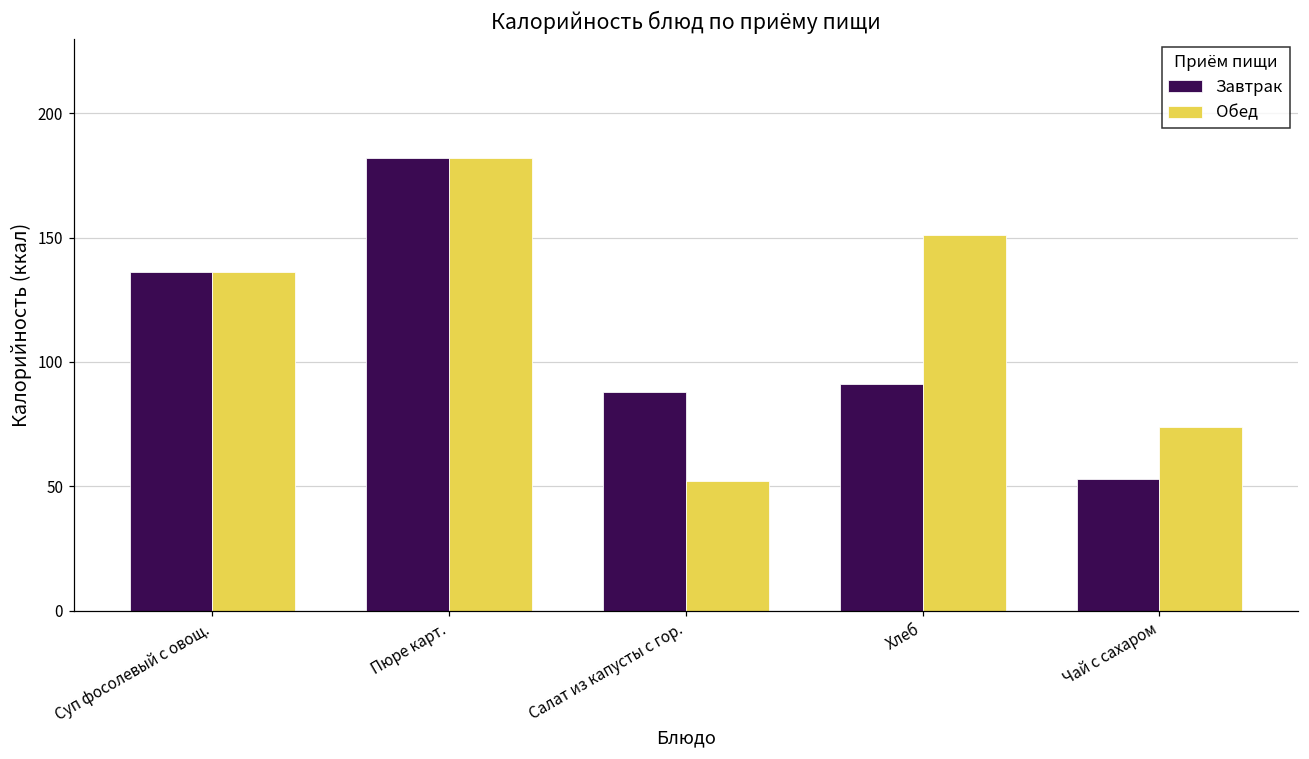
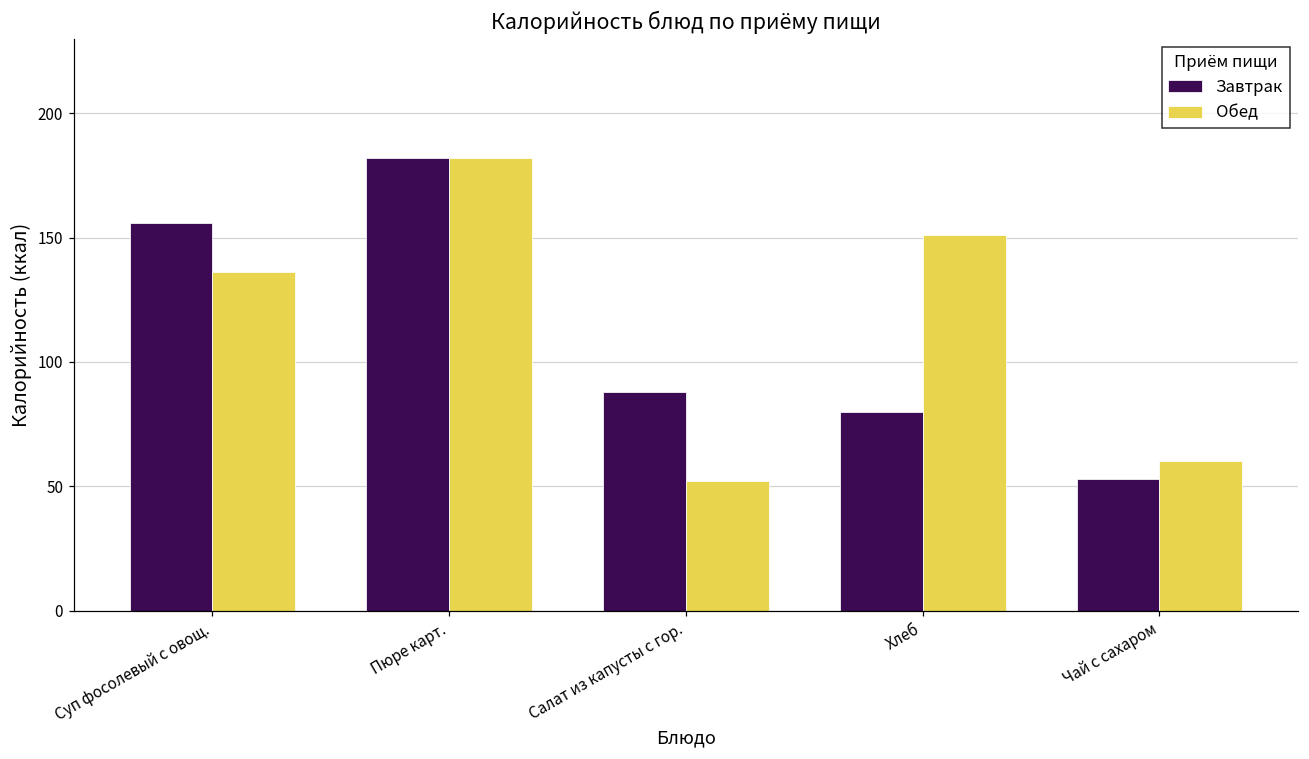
Завтрак, Суп фосолевый с овощ.: 136 -> 156
Завтрак, Хлеб: 91 -> 80
Обед, Чай с сахаром: 74 -> 60
